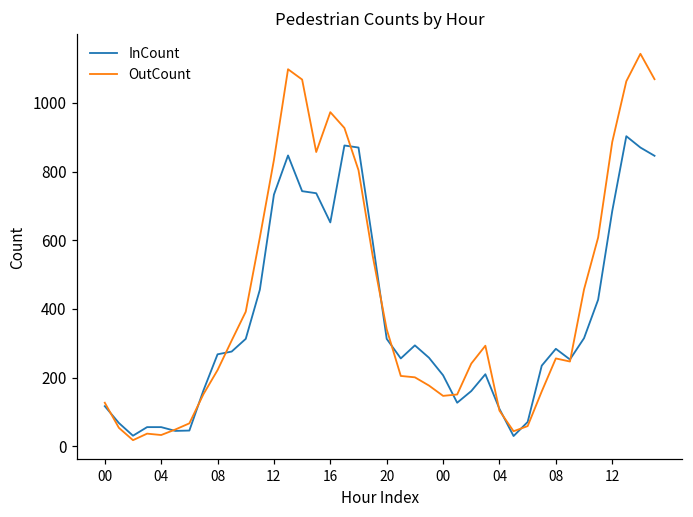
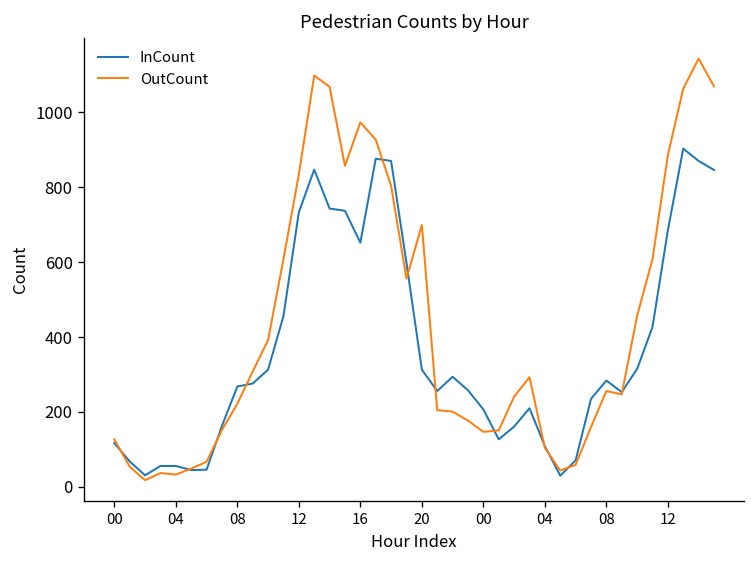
OutCount, 20: 340 -> 700
